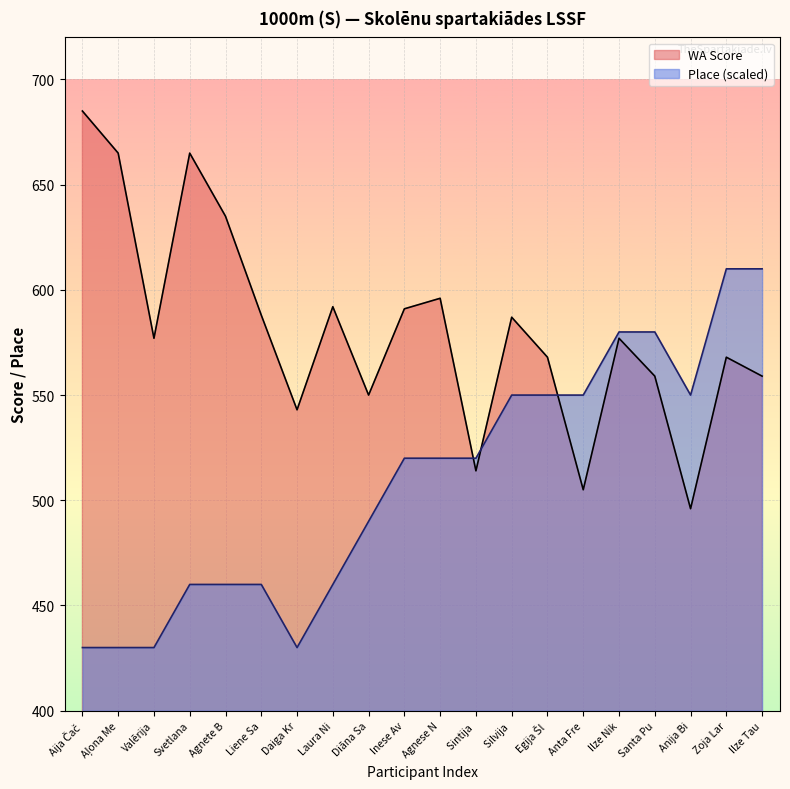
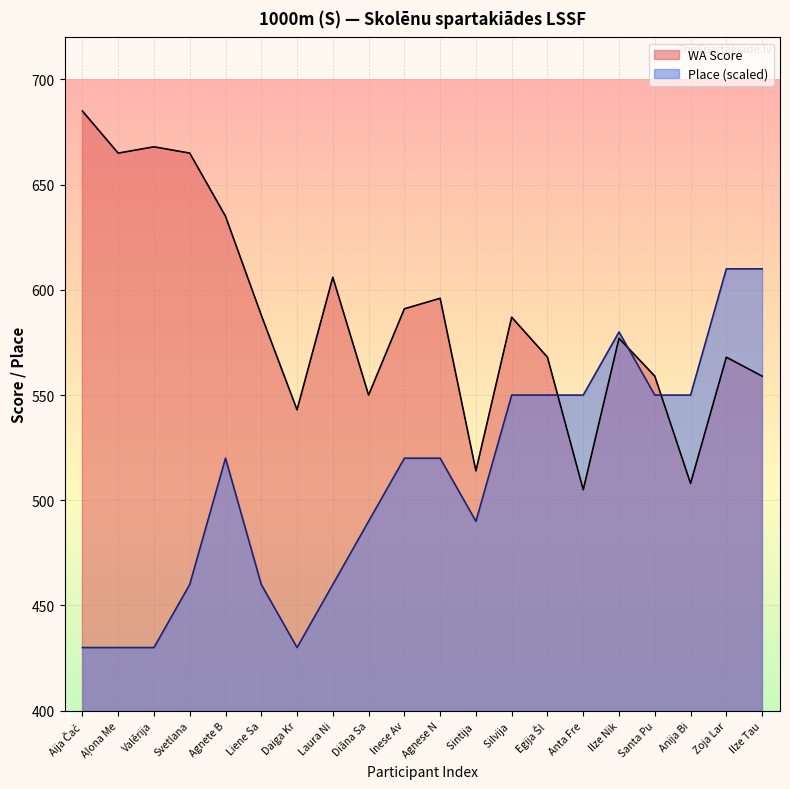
WA Score, Valērija: 577 -> 668
Place (scaled), Agnete B: 460 -> 520
WA Score, Laura Ni: 592 -> 606
Place (scaled), Sintija: 520 -> 490
Place (scaled), Santa Pu: 580 -> 550
WA Score, Anija Bi: 496 -> 508
